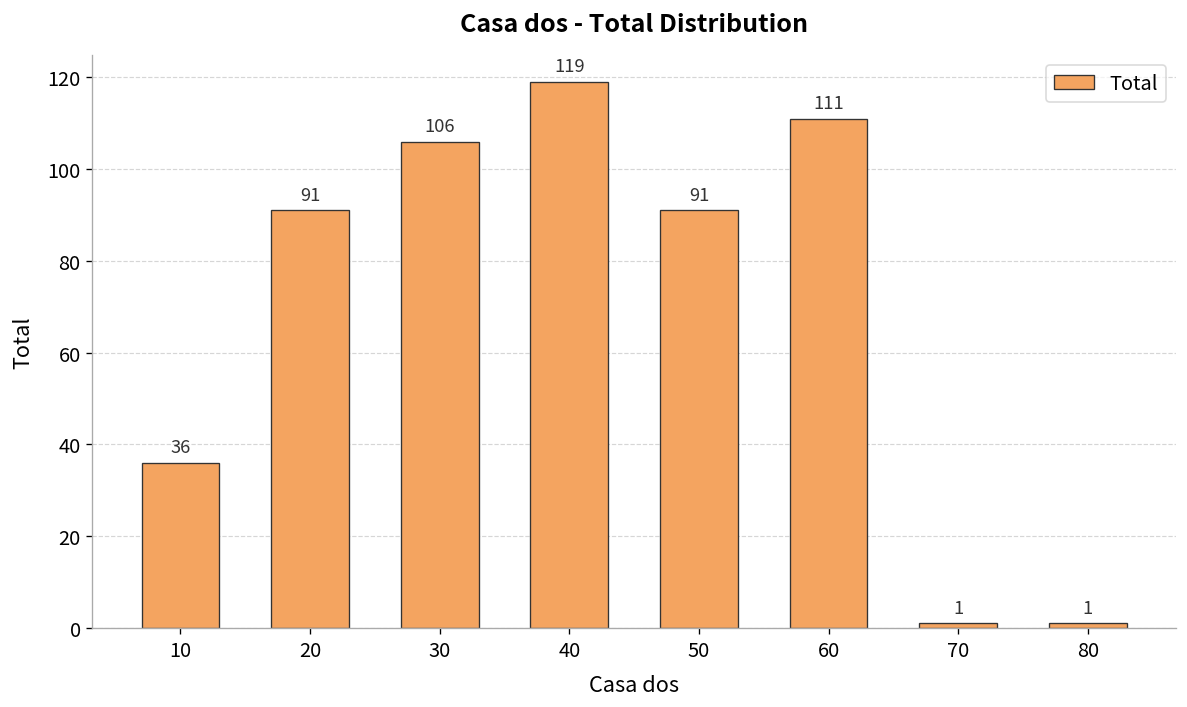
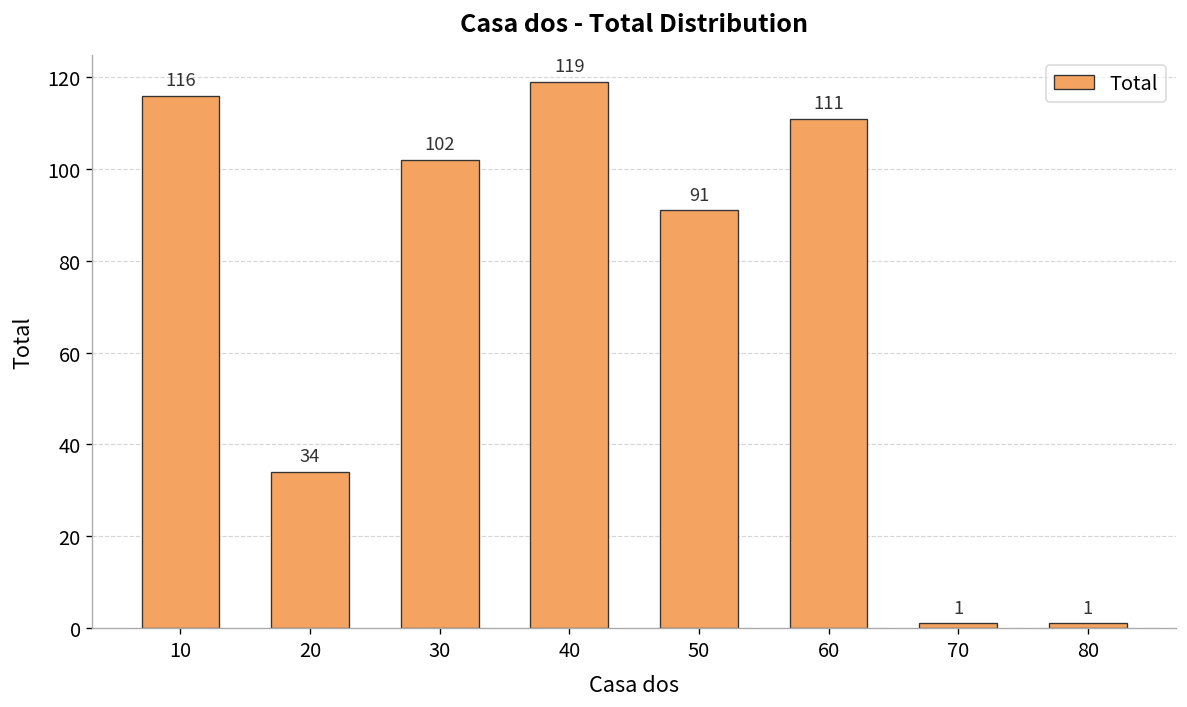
10: 36 -> 116
20: 91 -> 34
30: 106 -> 102
